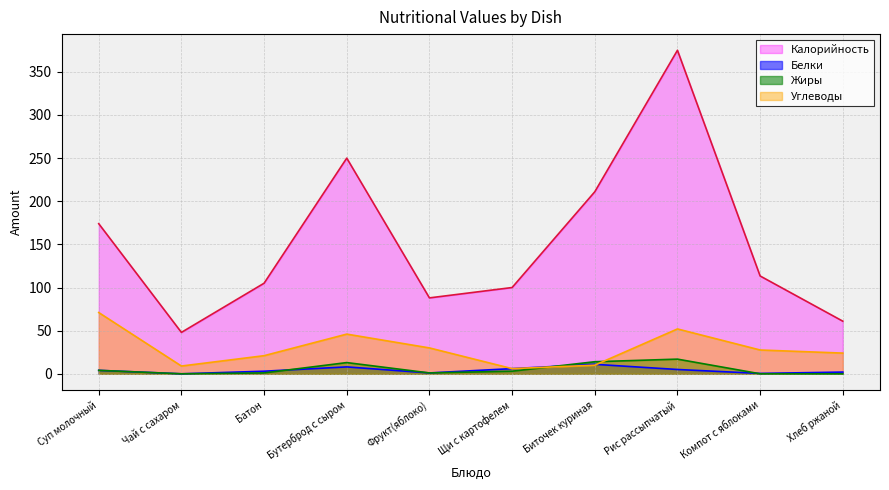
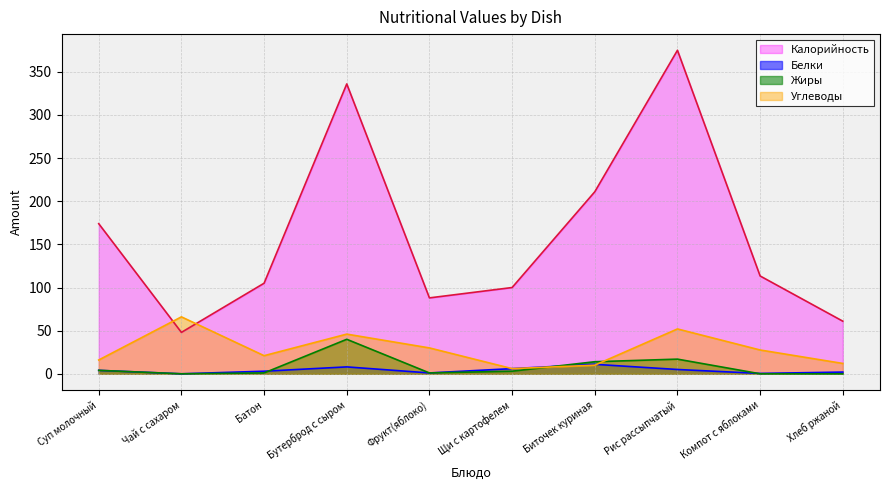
Углеводы, Суп молочный: 70 -> 20
Углеводы, Чай с сахаром: 10 -> 70
Калорийность, Бутерброд с сыром: 250 -> 340
Жиры, Бутерброд с сыром: 10 -> 40
Углеводы, Хлеб ржаной: 20 -> 10
